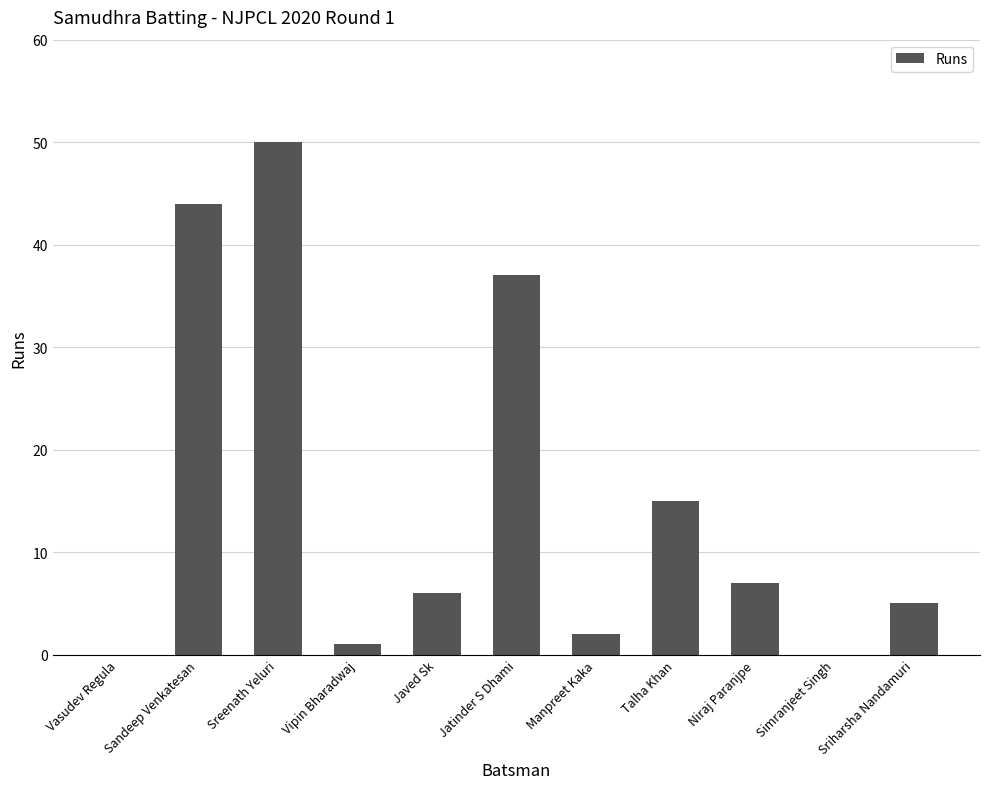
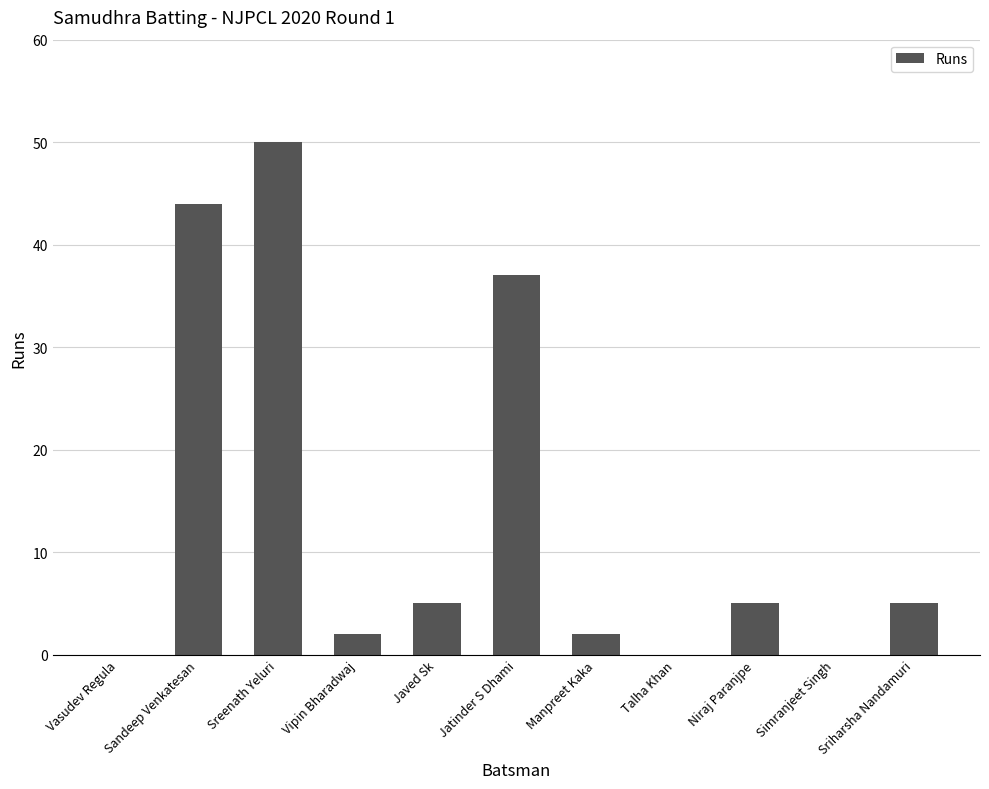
Vipin Bharadwaj: 1 -> 2
Javed Sk: 6 -> 5
Talha Khan: 15 -> 0
Niraj Paranjpe: 7 -> 5
